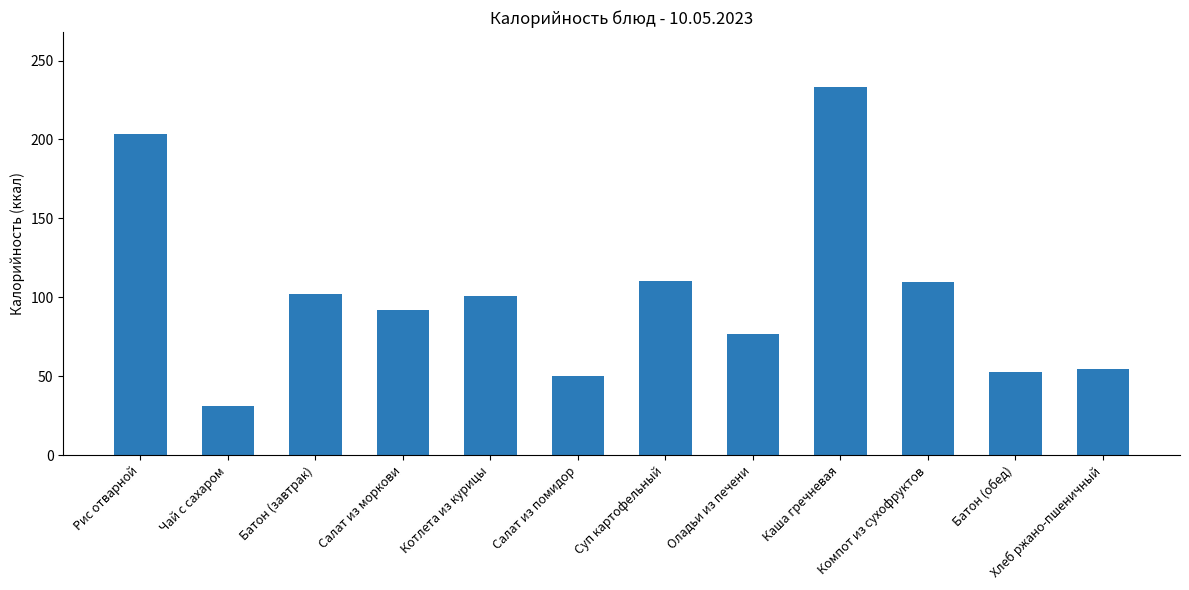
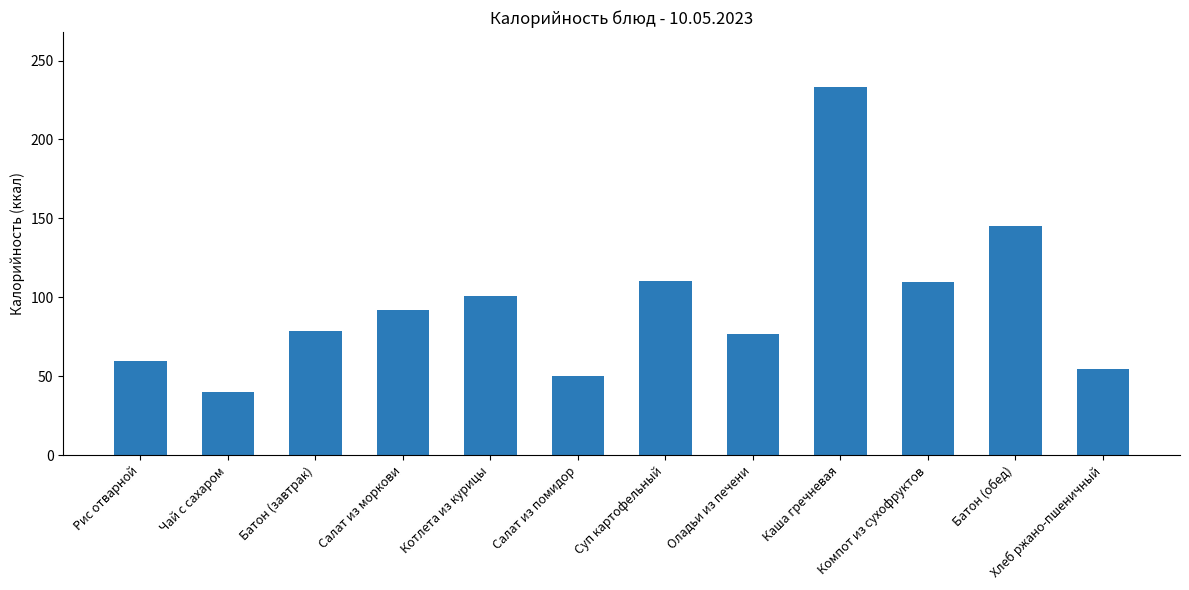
Рис отварной: 203 -> 60
Чай с сахаром: 31 -> 40
Батон (завтрак): 102 -> 79
Батон (обед): 52 -> 145
